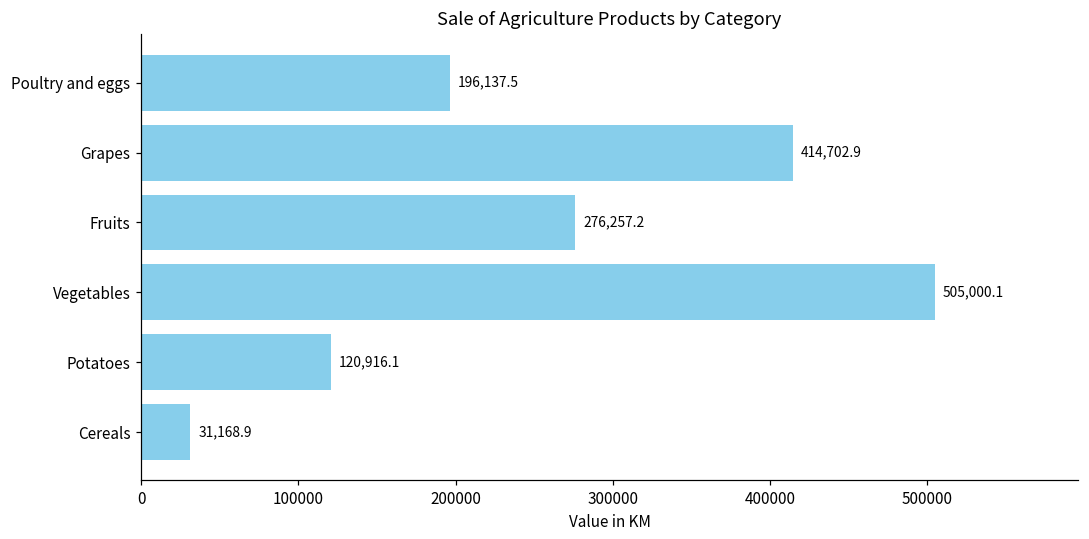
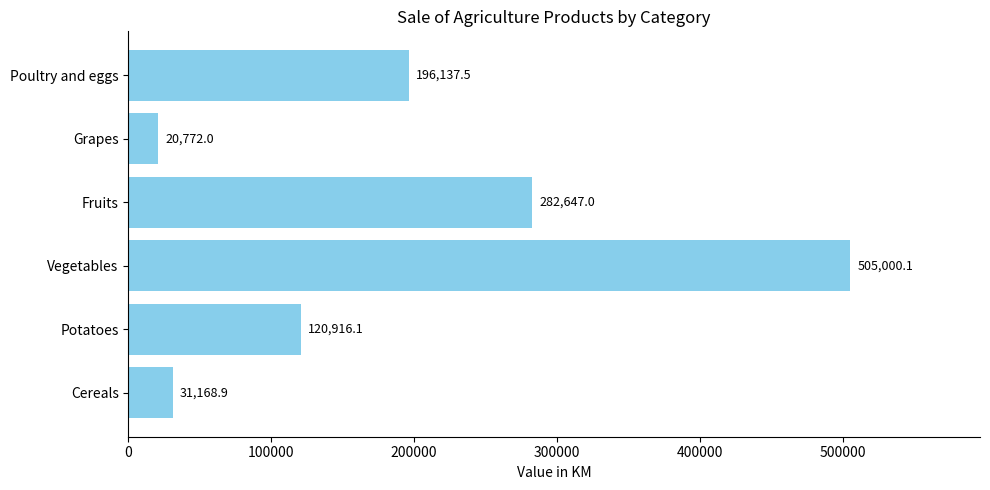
Grapes: 414,702.9 -> 20,772.0
Fruits: 276,257.2 -> 282,647.0
